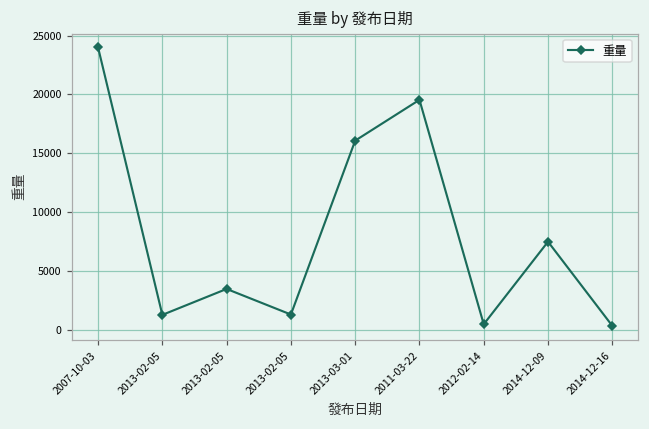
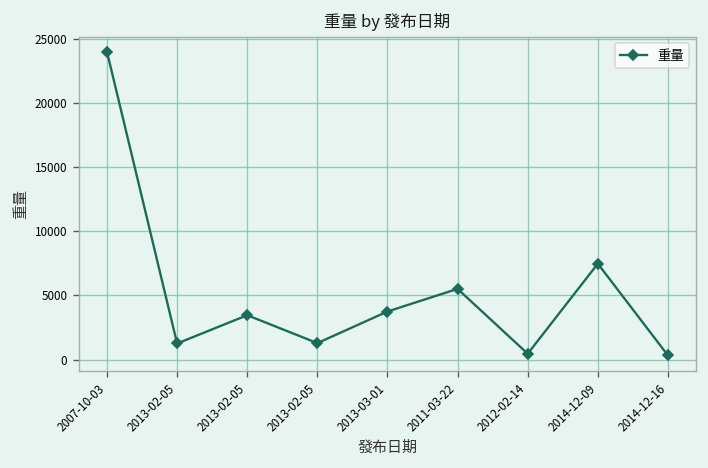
2013-03-01: 16100 -> 3700
2011-03-22: 19500 -> 5500
